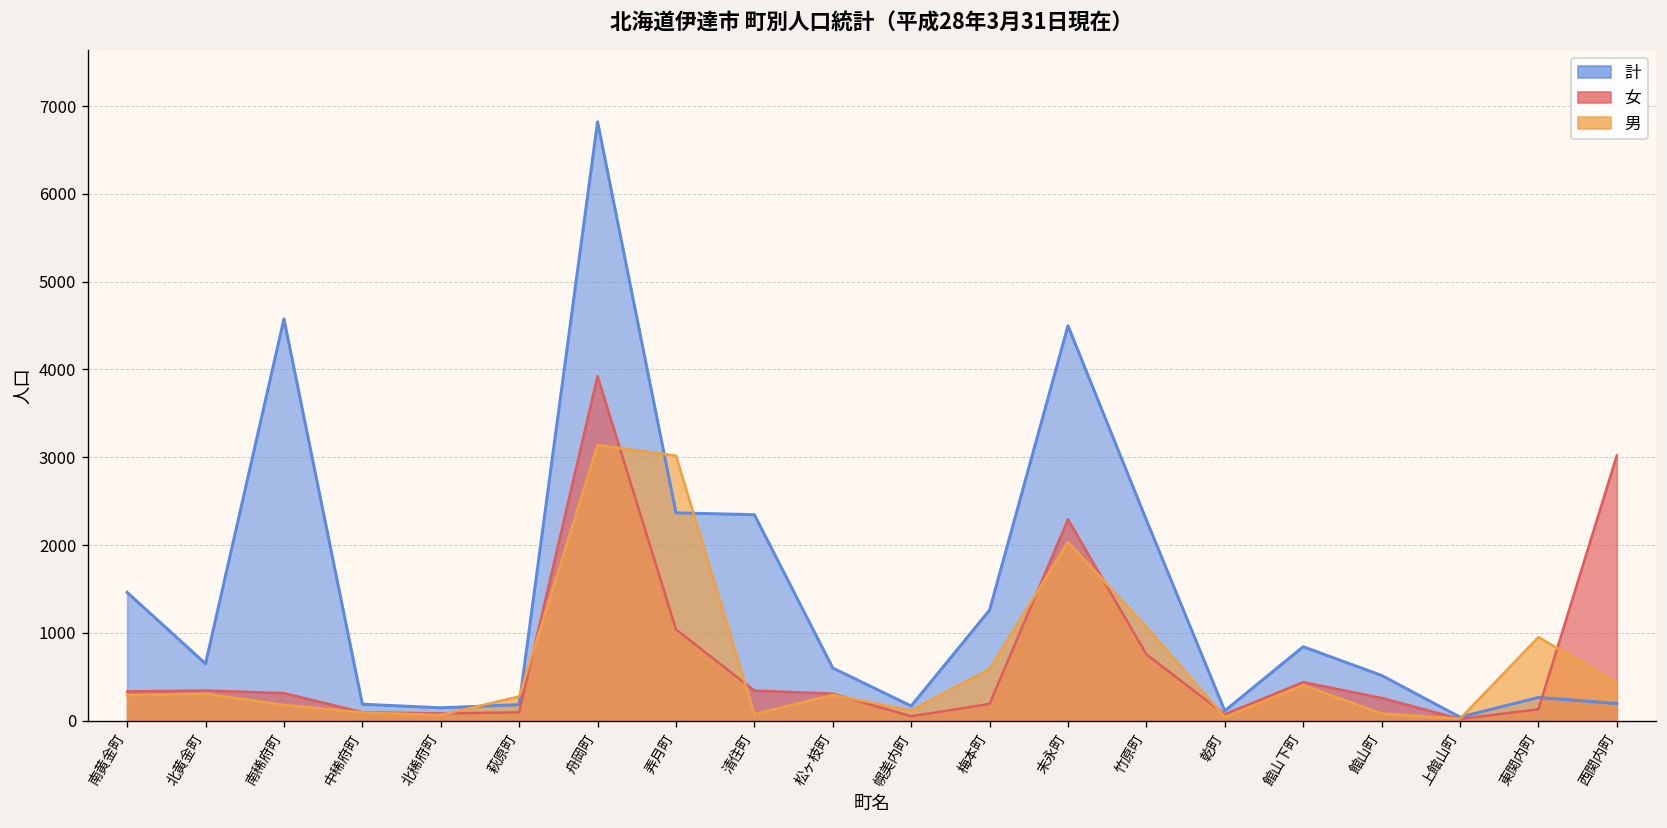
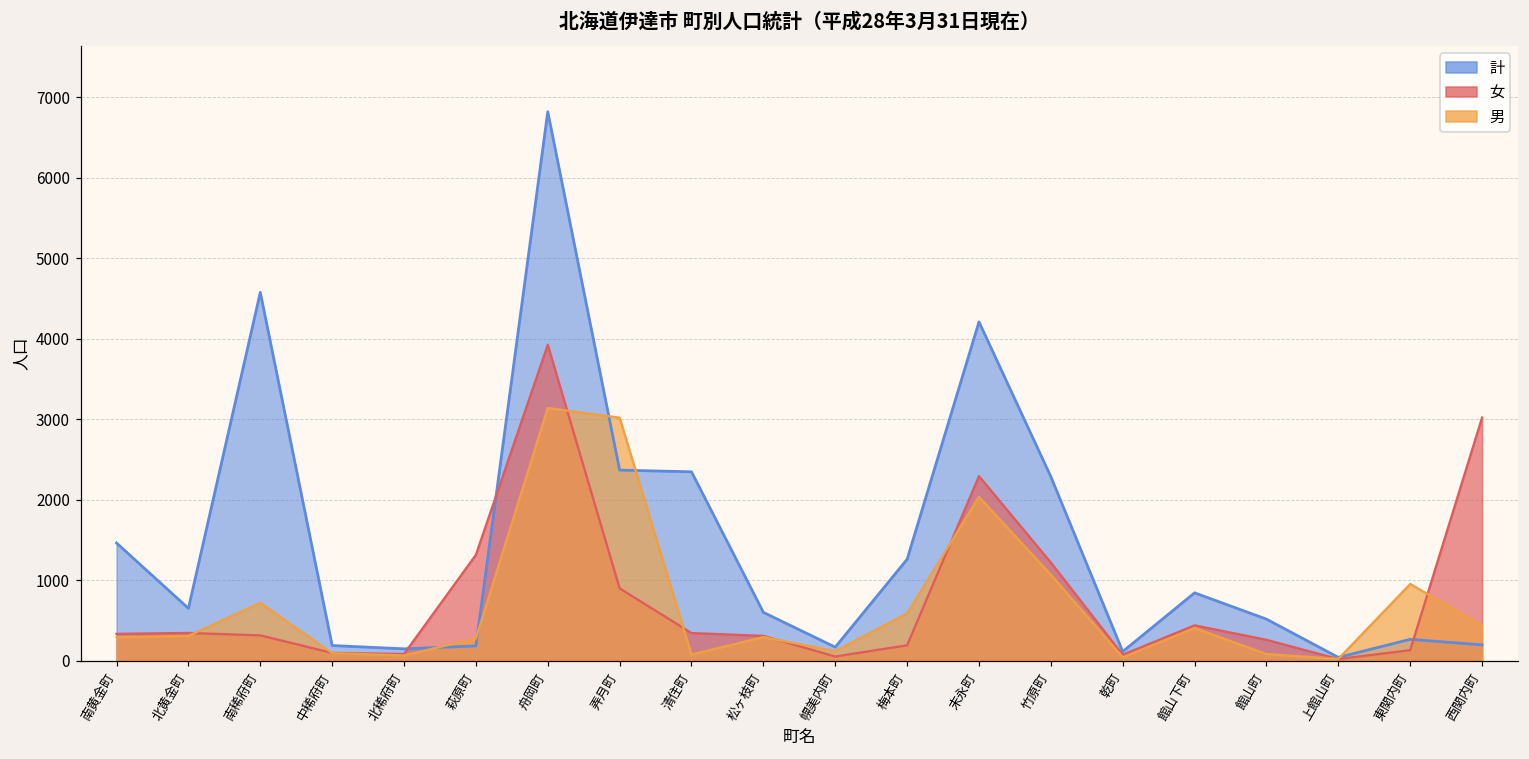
男, 南稀府町: 200 -> 700
女, 萩原町: 100 -> 1300
女, 弄月町: 1000 -> 900
計, 末永町: 4500 -> 4200
女, 竹原町: 800 -> 1200
